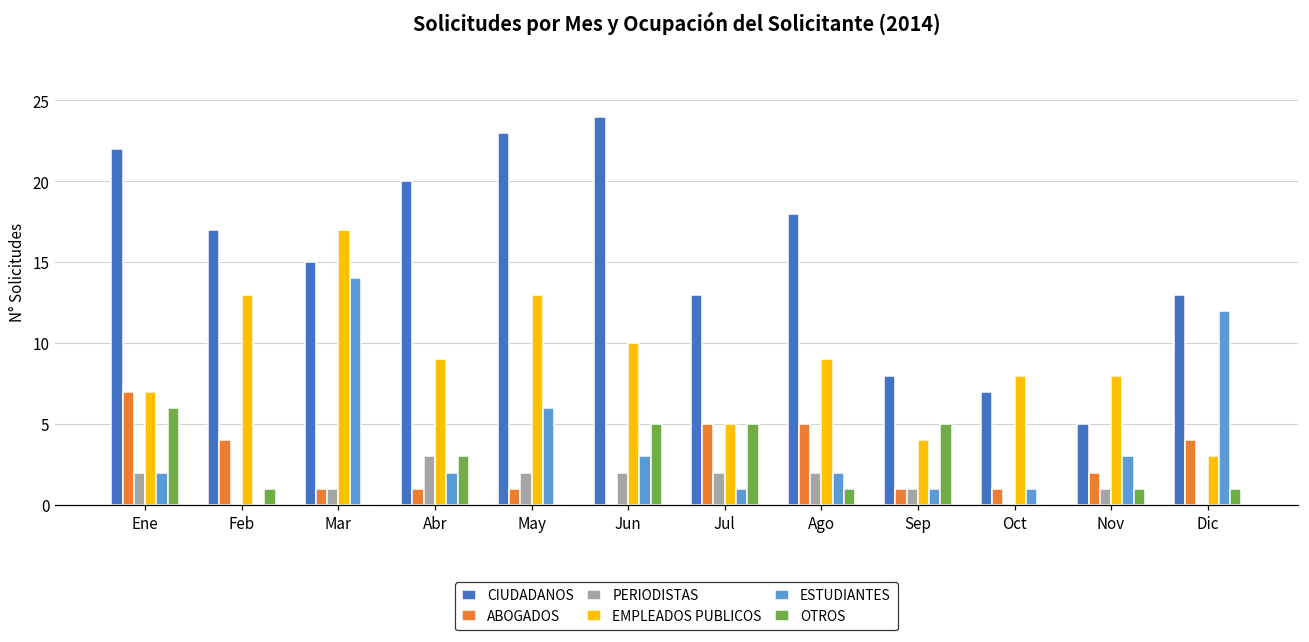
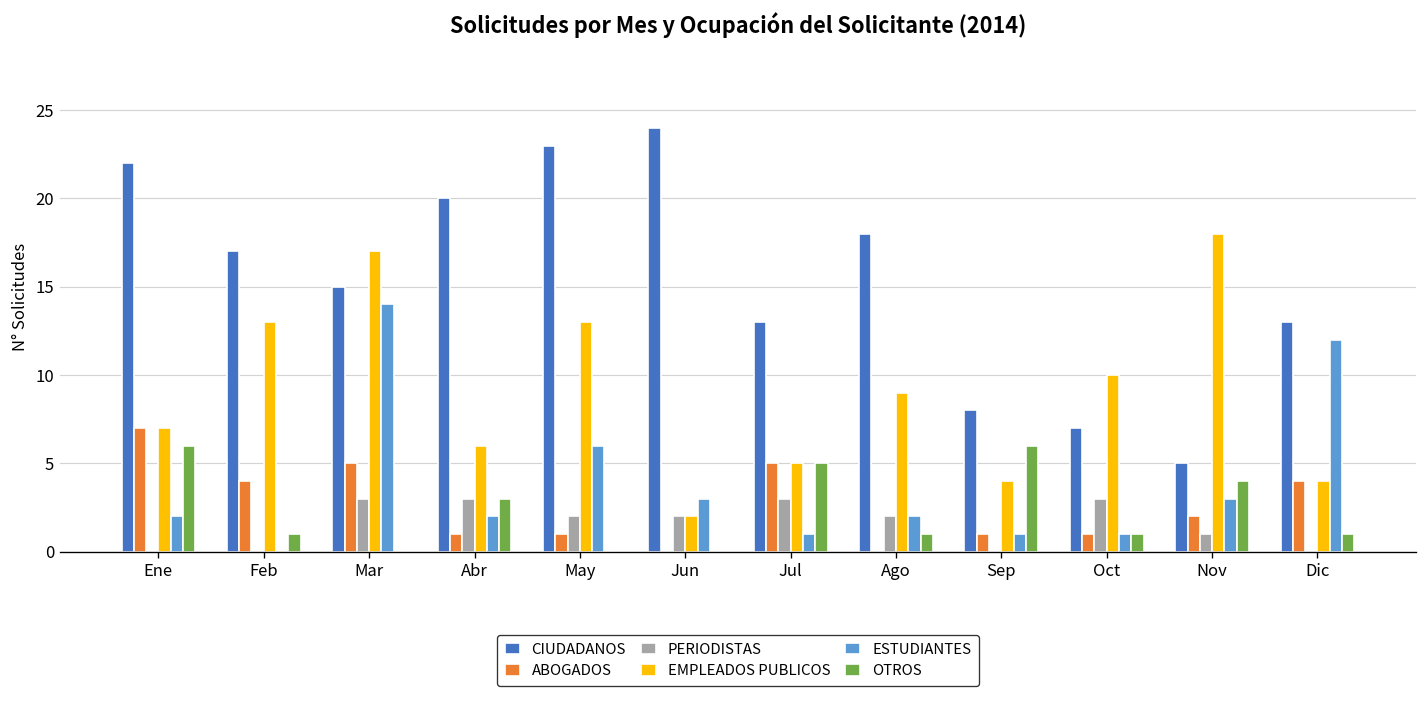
PERIODISTAS, Ene: 2 -> 0
ABOGADOS, Mar: 1 -> 5
PERIODISTAS, Mar: 1 -> 3
EMPLEADOS PUBLICOS, Abr: 9 -> 6
EMPLEADOS PUBLICOS, Jun: 10 -> 2
OTROS, Jun: 5 -> 0
PERIODISTAS, Jul: 2 -> 3
ABOGADOS, Ago: 5 -> 0
PERIODISTAS, Sep: 1 -> 0
OTROS, Sep: 5 -> 6
PERIODISTAS, Oct: 0 -> 3
EMPLEADOS PUBLICOS, Oct: 8 -> 10
OTROS, Oct: 0 -> 1
EMPLEADOS PUBLICOS, Nov: 8 -> 18
OTROS, Nov: 1 -> 4
EMPLEADOS PUBLICOS, Dic: 3 -> 4
